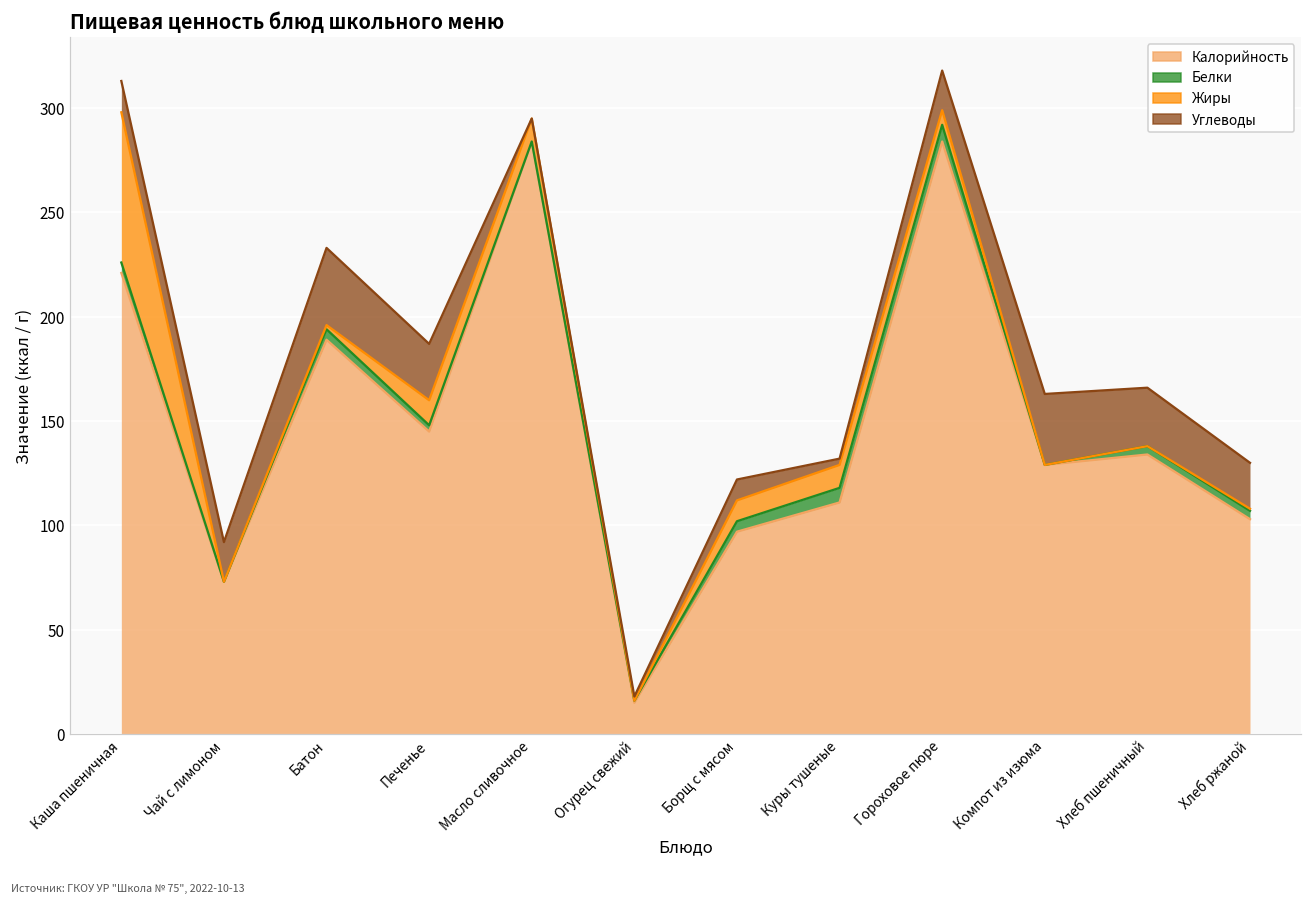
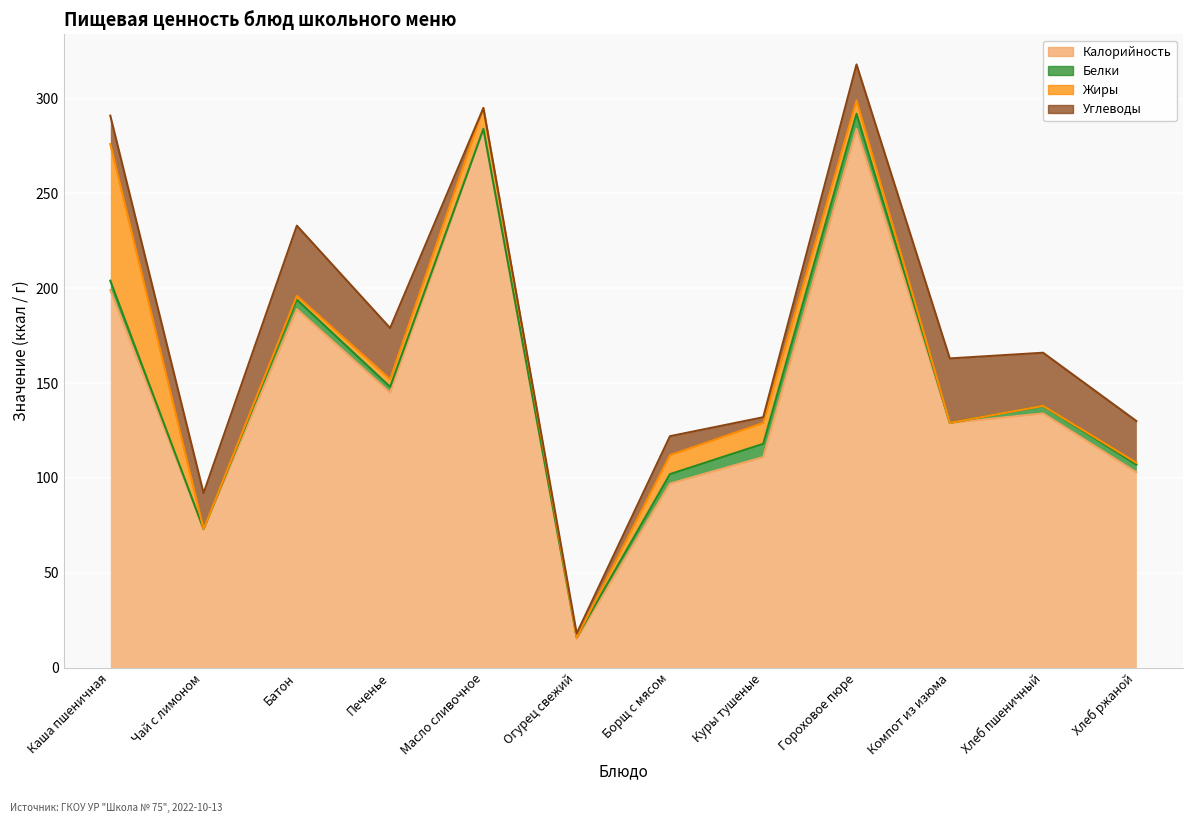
Калорийность, Каша пшеничная: 221 -> 199
Жиры, Печенье: 12 -> 4
